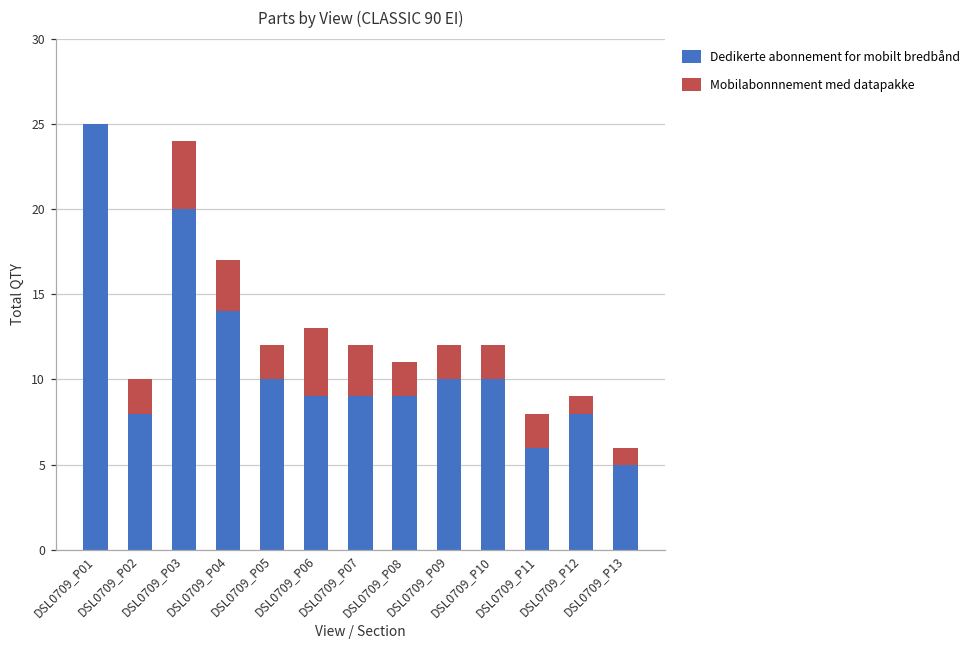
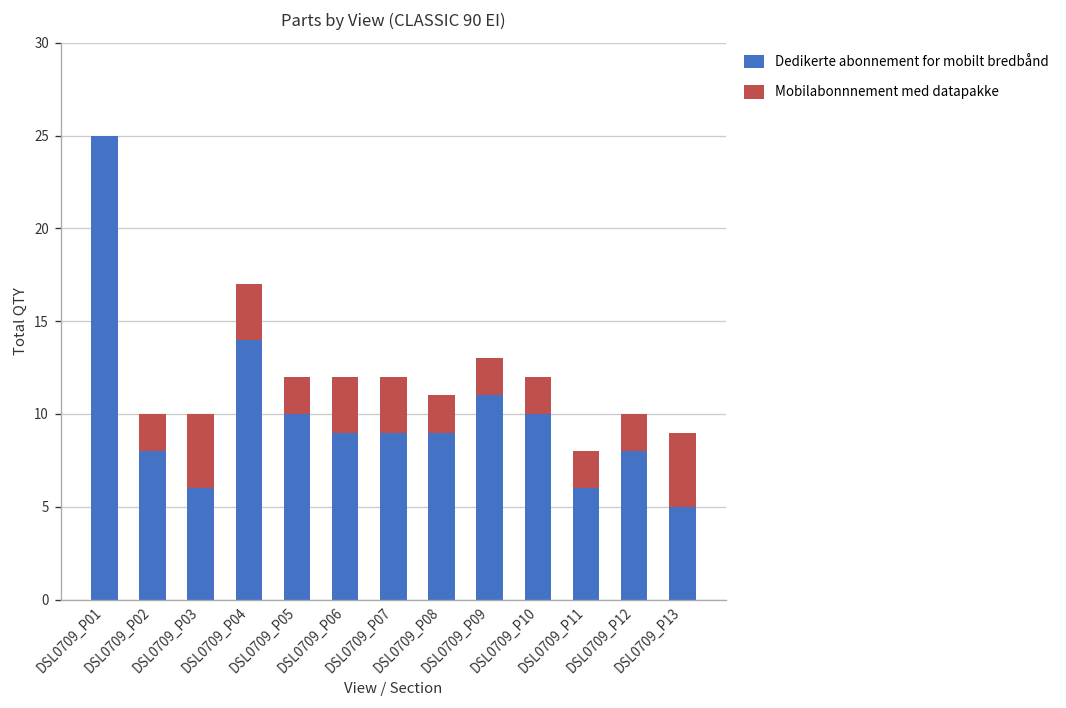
Dedikerte abonnement for mobilt bredbånd, DSL0709_P03: 20 -> 6
Mobilabonnnement med datapakke, DSL0709_P06: 4 -> 3
Dedikerte abonnement for mobilt bredbånd, DSL0709_P09: 10 -> 11
Mobilabonnnement med datapakke, DSL0709_P12: 1 -> 2
Mobilabonnnement med datapakke, DSL0709_P13: 1 -> 4
